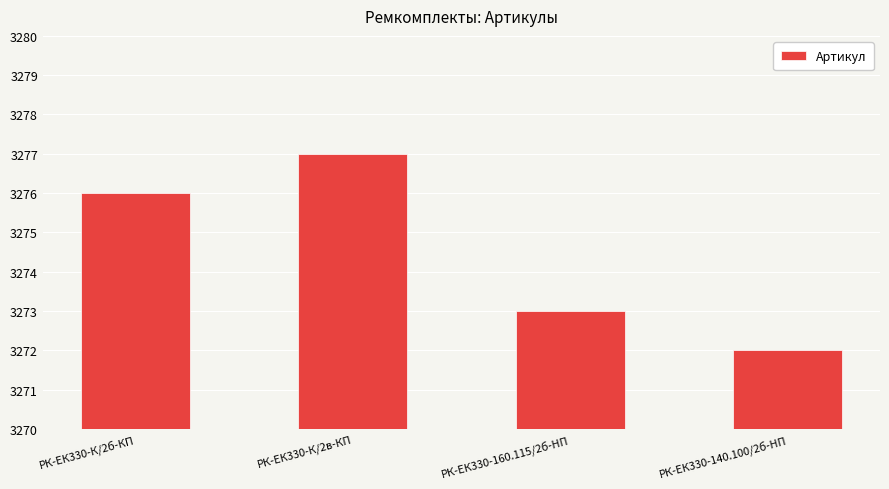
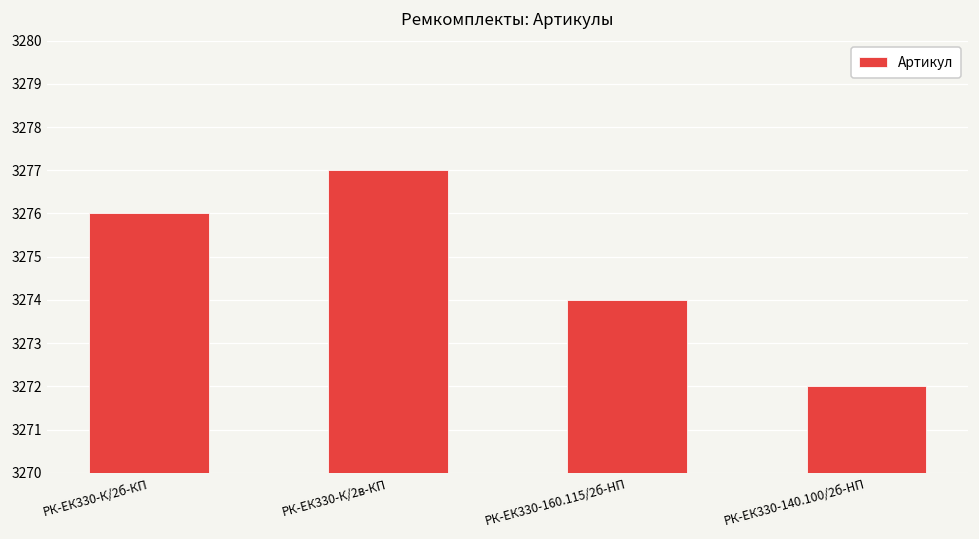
РК-ЕК330-160.115/2б-HП: 3273 -> 3274
